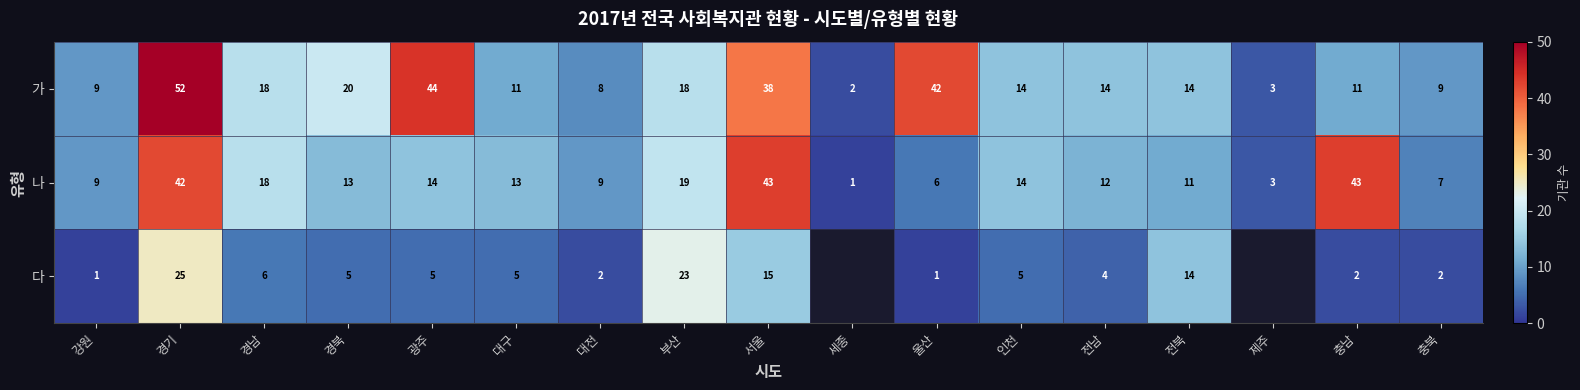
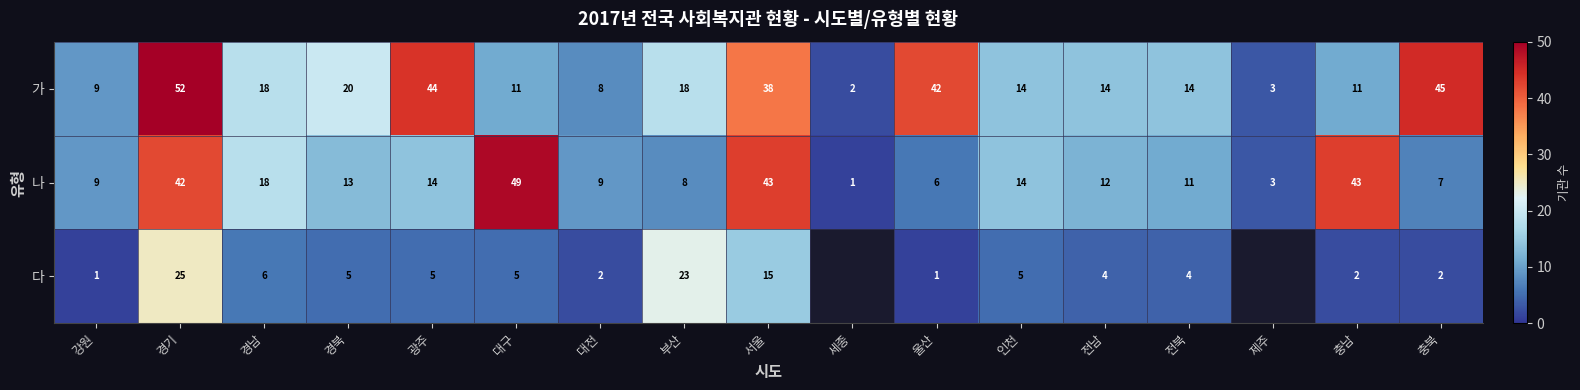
가, 충북: 9 -> 45
나, 대구: 13 -> 49
나, 부산: 19 -> 8
다, 전북: 14 -> 4
